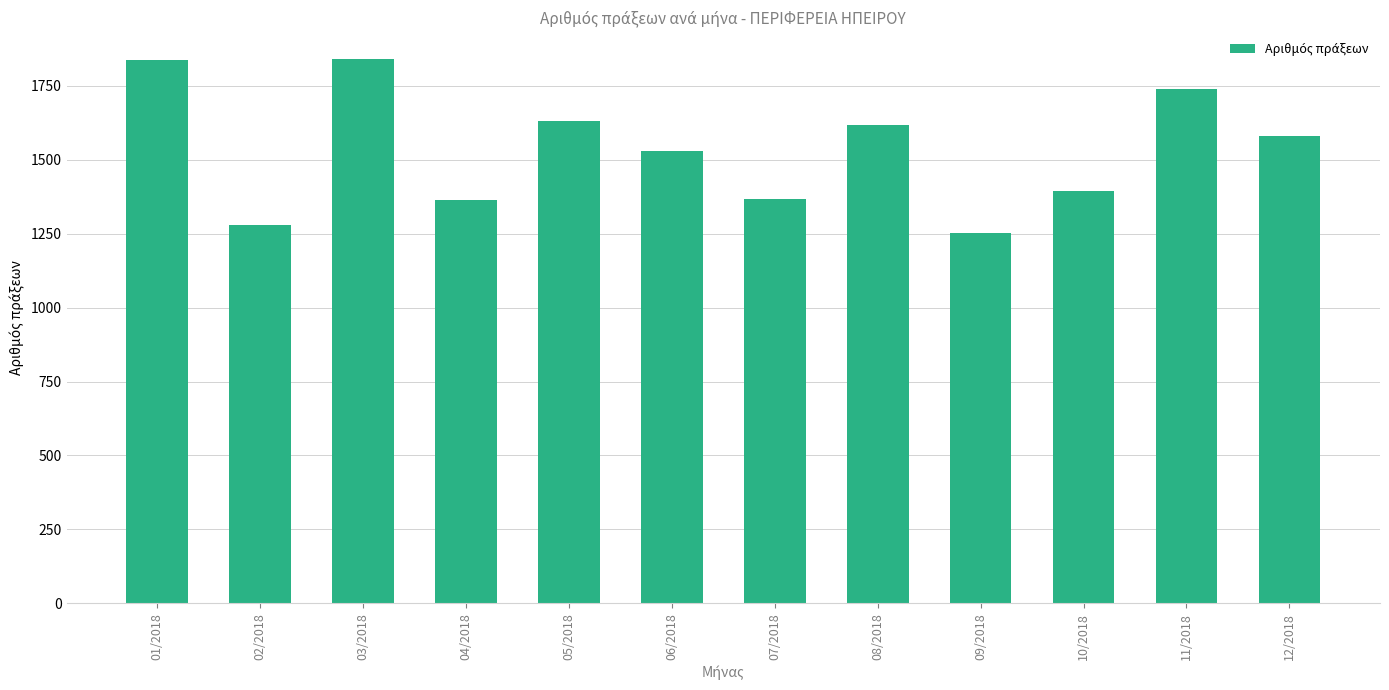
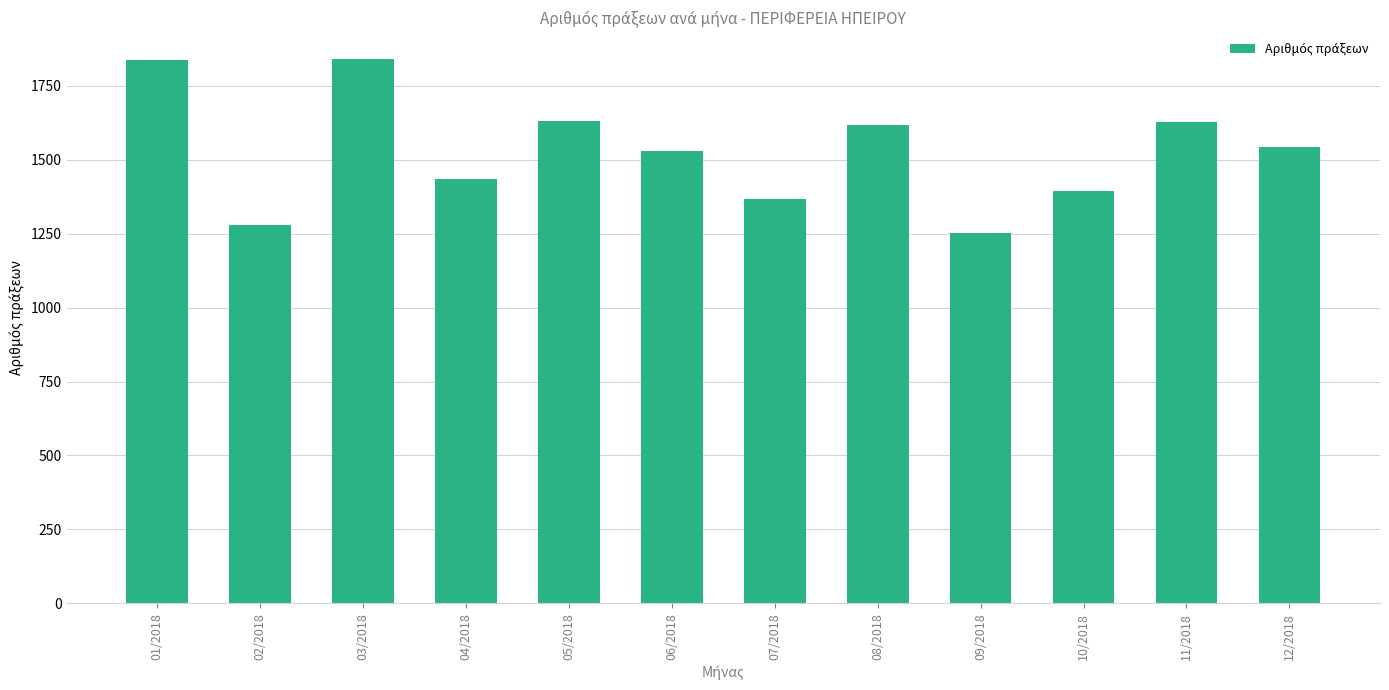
04/2018: 1370 -> 1440
11/2018: 1740 -> 1630
12/2018: 1580 -> 1540
